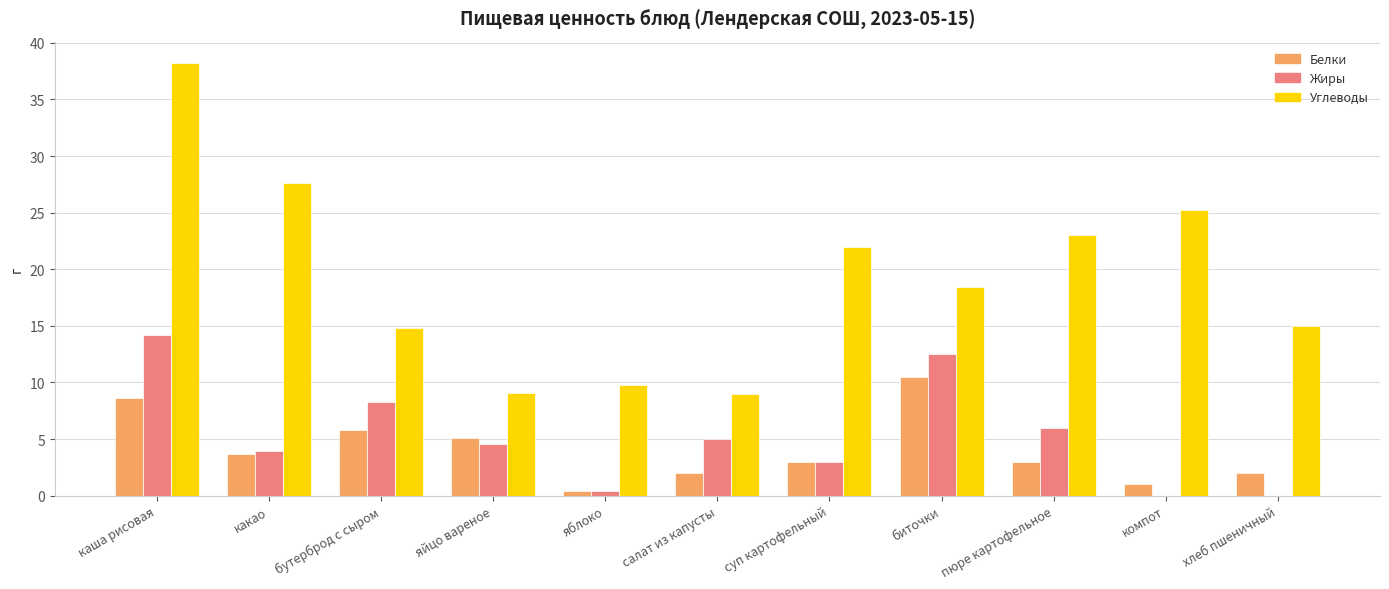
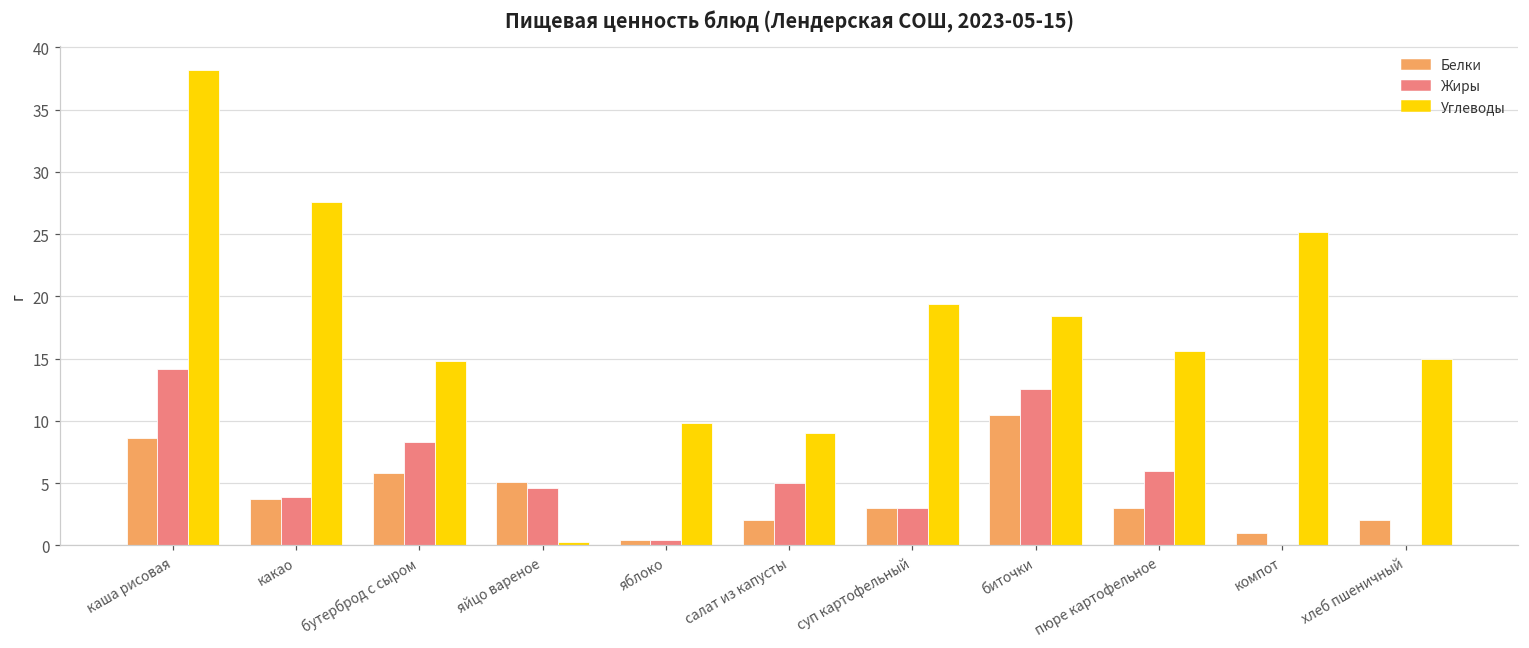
Углеводы, яйцо вареное: 9.1 -> 0.3
Углеводы, суп картофельный: 22.0 -> 19.4
Углеводы, пюре картофельное: 23.0 -> 15.6
